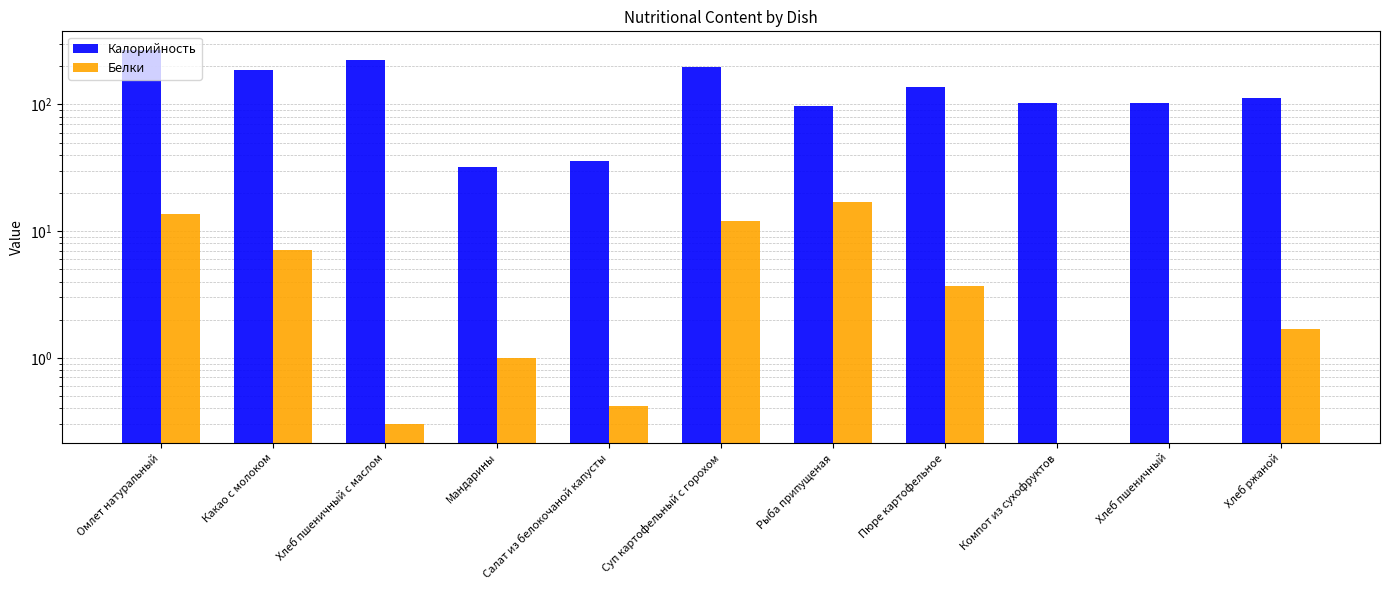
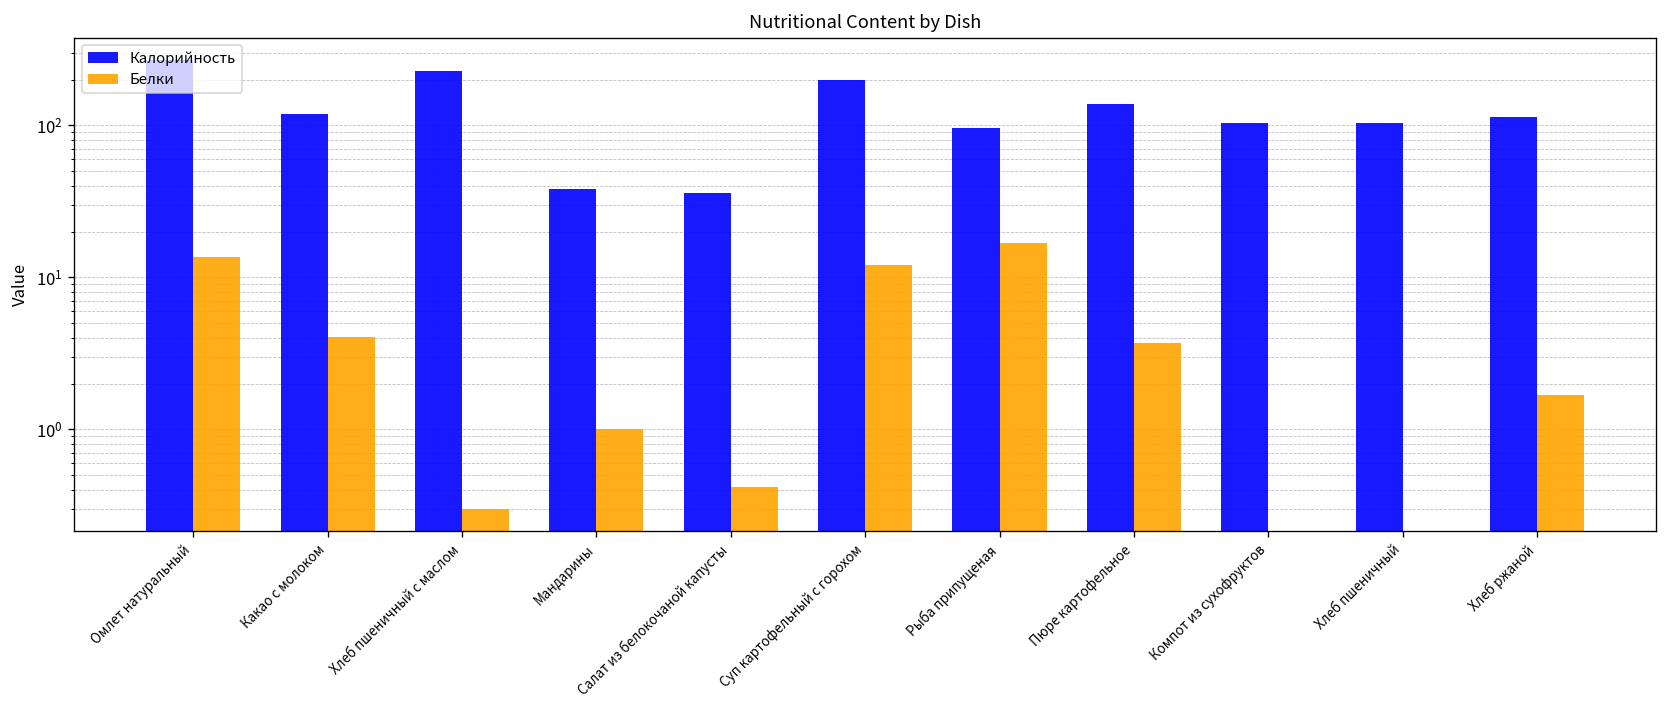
Калорийность, Какао с молоком: 190 -> 120
Белки, Какао с молоком: 7 -> 4.1
Калорийность, Мандарины: 32 -> 38
